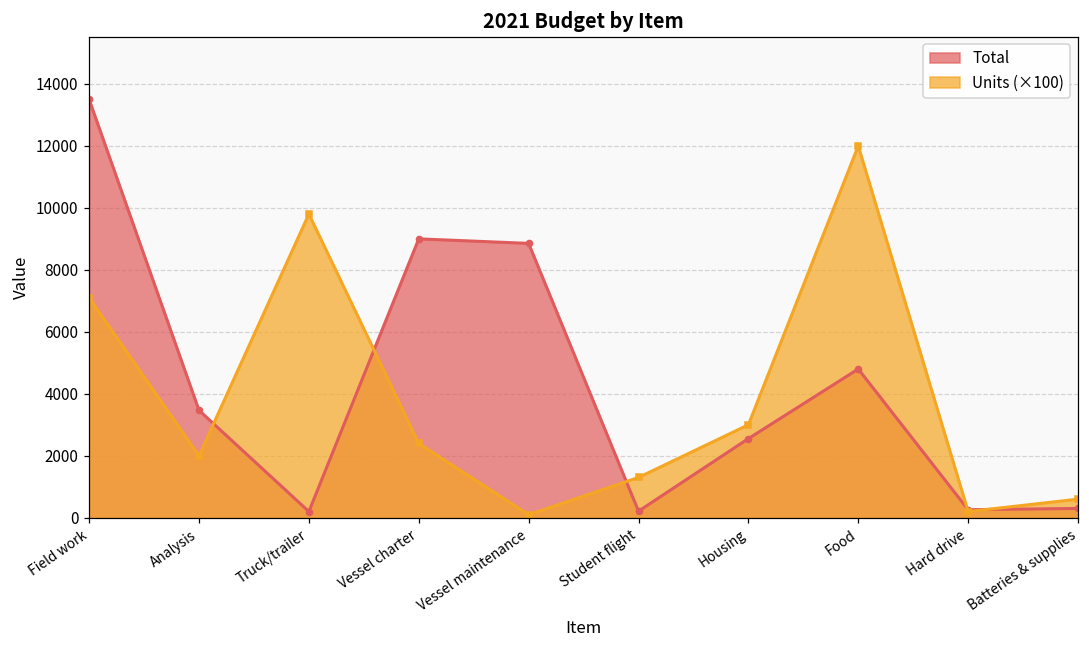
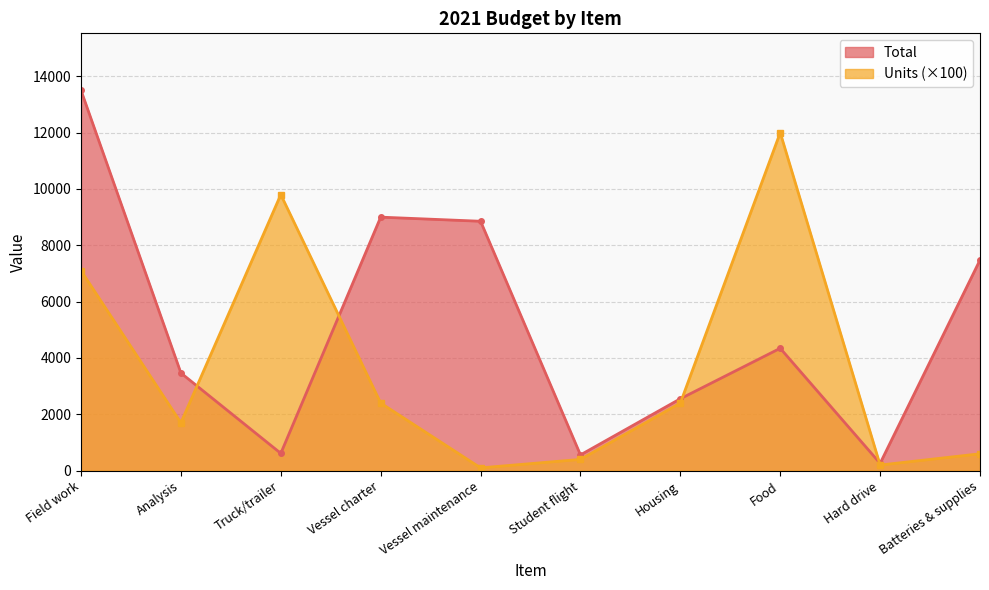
Units (×100), Analysis: 2000 -> 1700
Total, Truck/trailer: 200 -> 600
Total, Student flight: 200 -> 600
Units (×100), Student flight: 1300 -> 400
Units (×100), Housing: 3000 -> 2400
Total, Food: 4800 -> 4300
Total, Batteries & supplies: 300 -> 7500
